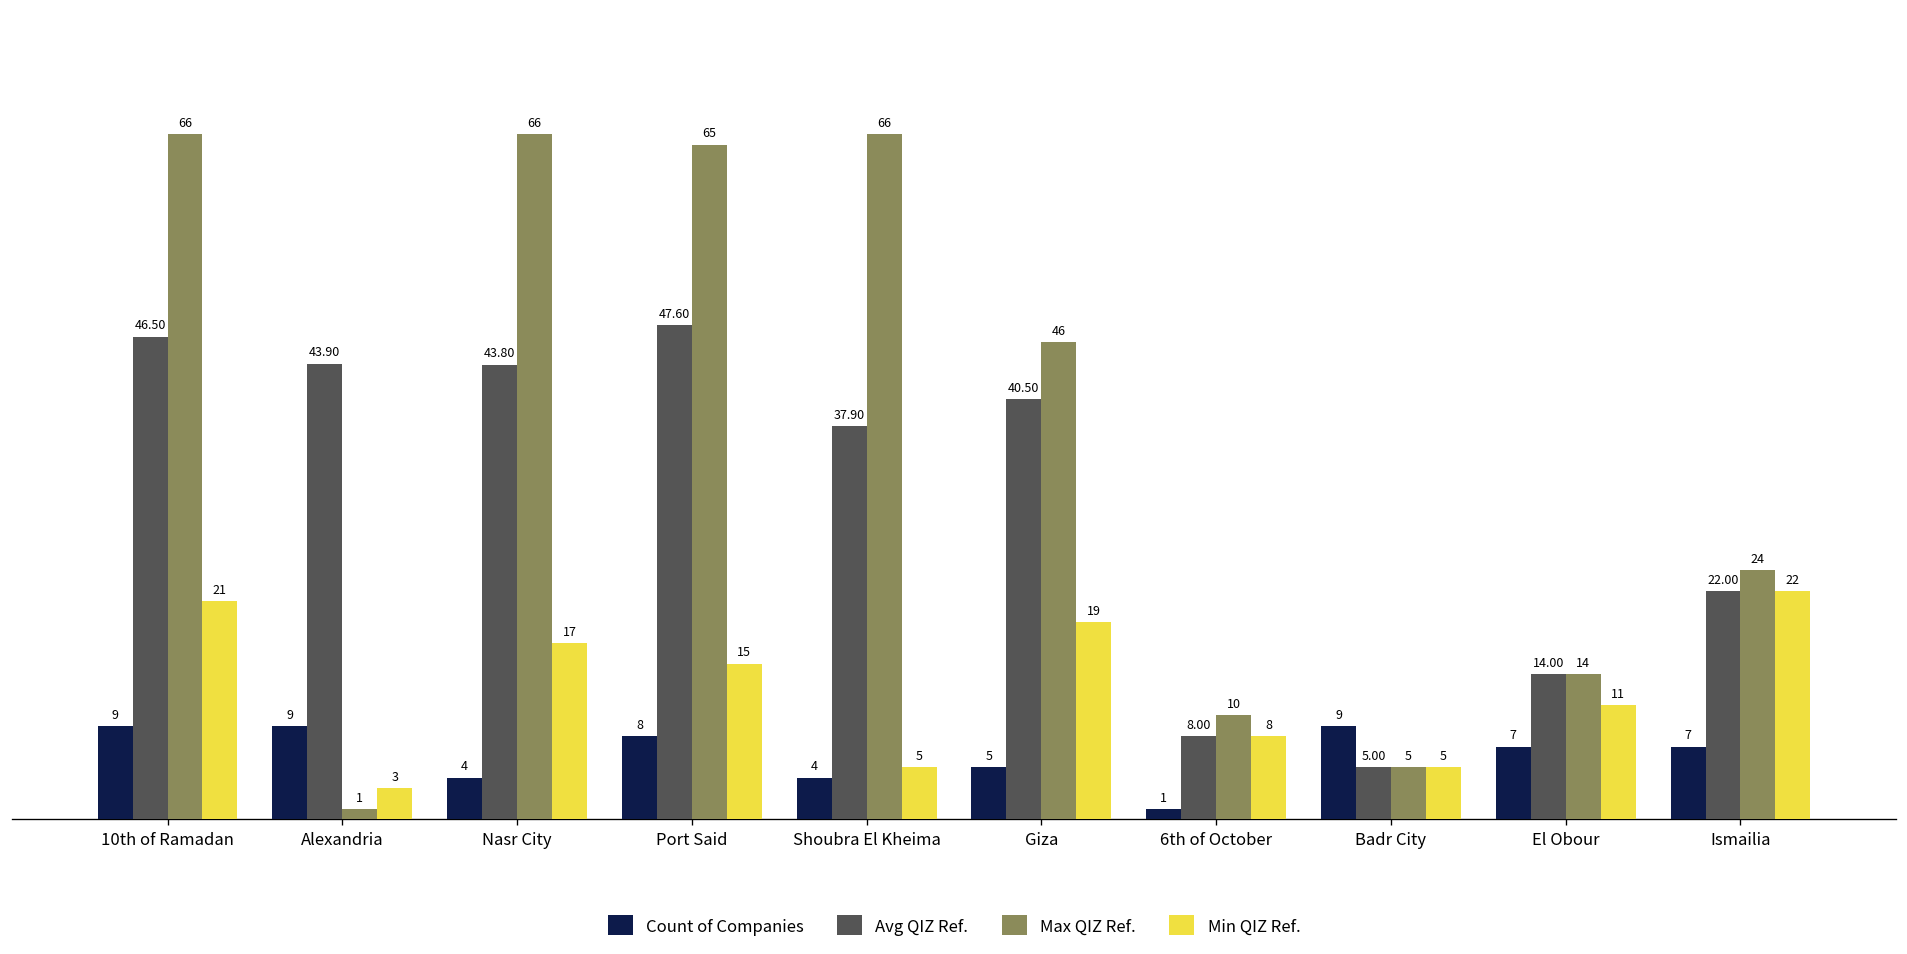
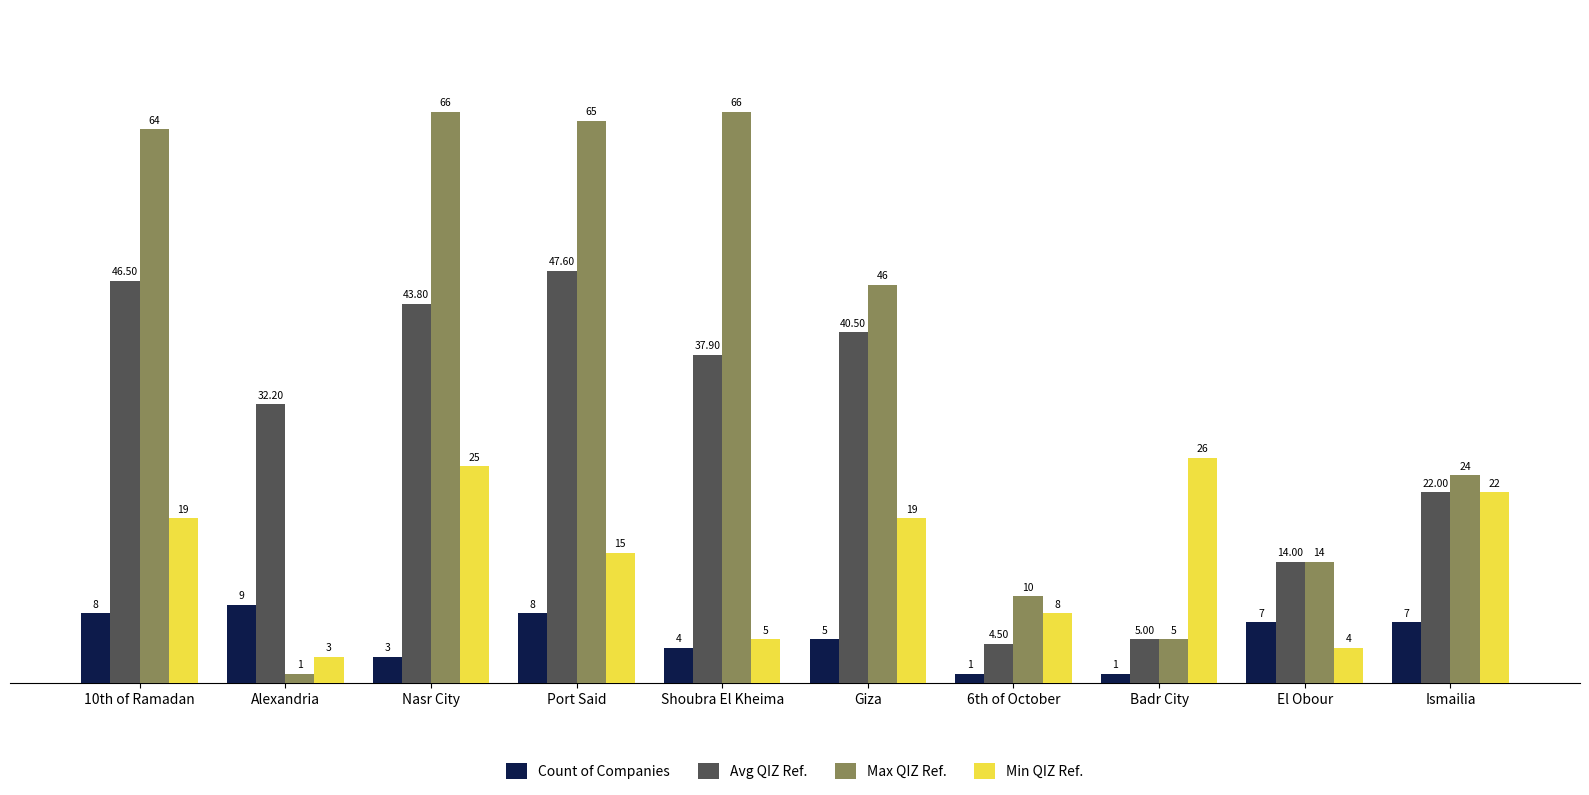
Count of Companies, 10th of Ramadan: 9 -> 8
Max QIZ Ref., 10th of Ramadan: 66 -> 64
Min QIZ Ref., 10th of Ramadan: 21 -> 19
Avg QIZ Ref., Alexandria: 43.90 -> 32.20
Count of Companies, Nasr City: 4 -> 3
Min QIZ Ref., Nasr City: 17 -> 25
Avg QIZ Ref., 6th of October: 8.00 -> 4.50
Count of Companies, Badr City: 9 -> 1
Min QIZ Ref., Badr City: 5 -> 26
Min QIZ Ref., El Obour: 11 -> 4
